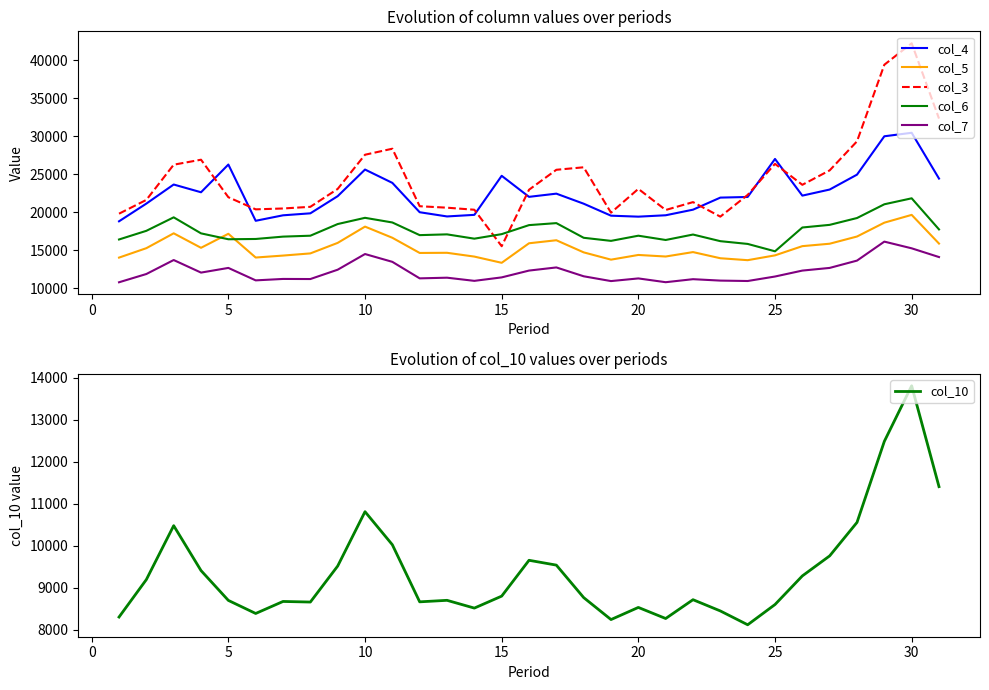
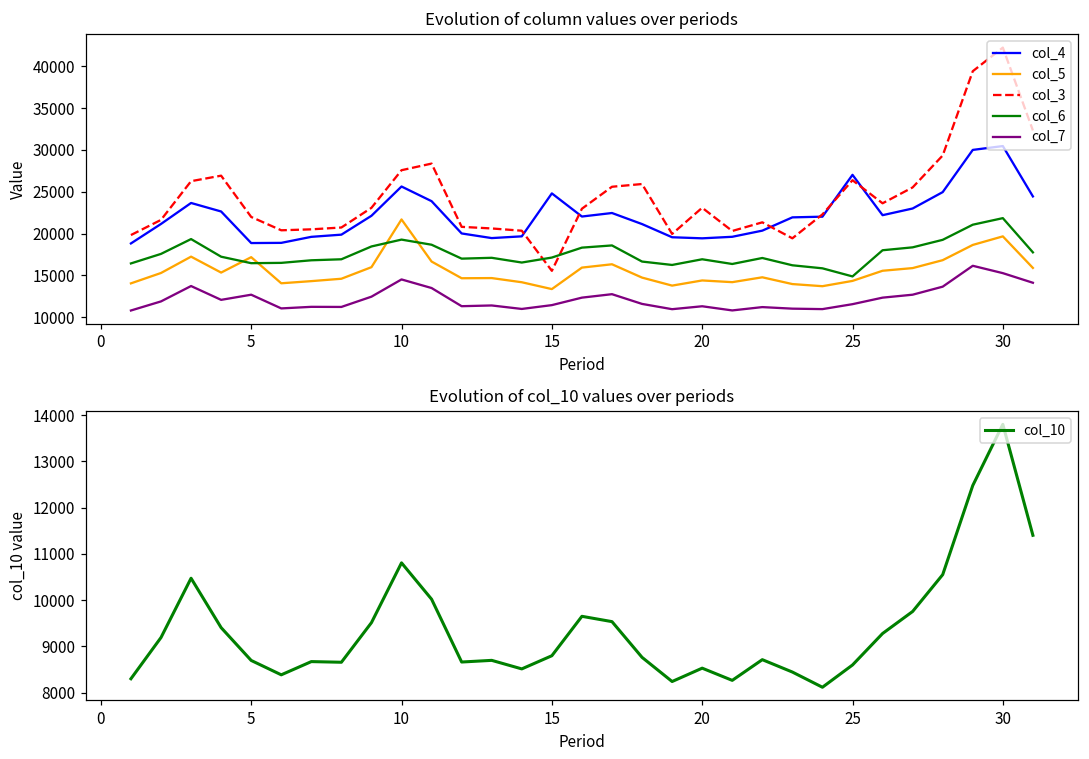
Evolution of column values over periods, col_4, 5: 26000 -> 19000
Evolution of column values over periods, col_5, 10: 18000 -> 22000
